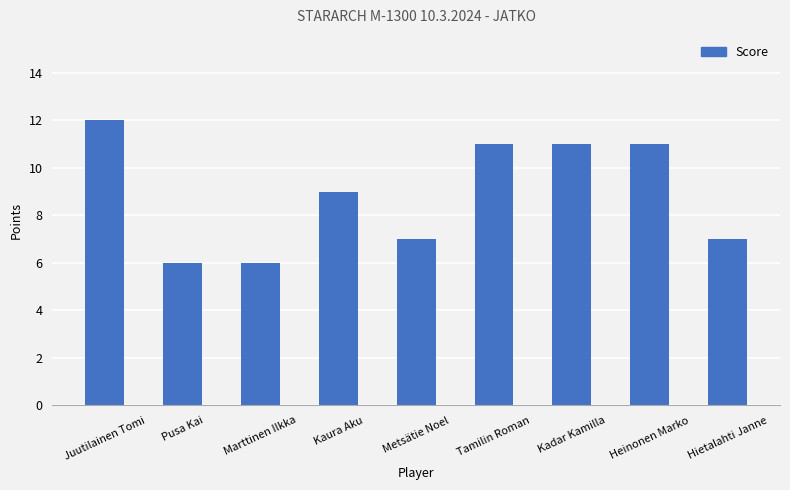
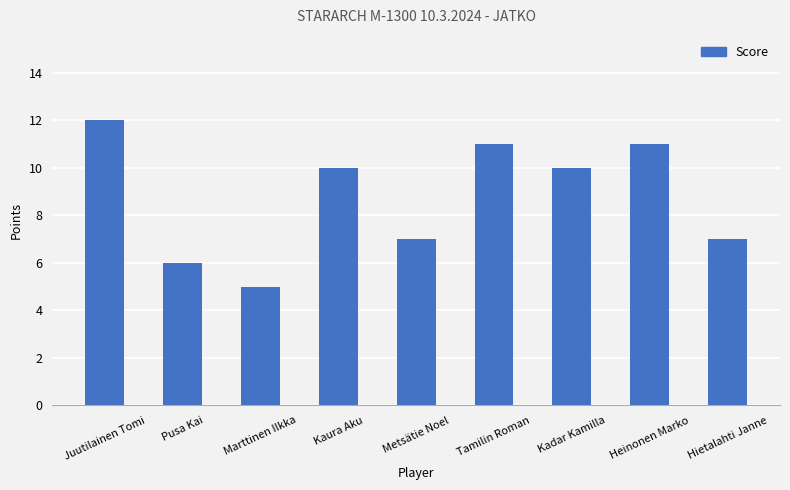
Marttinen Ilkka: 6 -> 5
Kaura Aku: 9 -> 10
Kadar Kamilla: 11 -> 10
